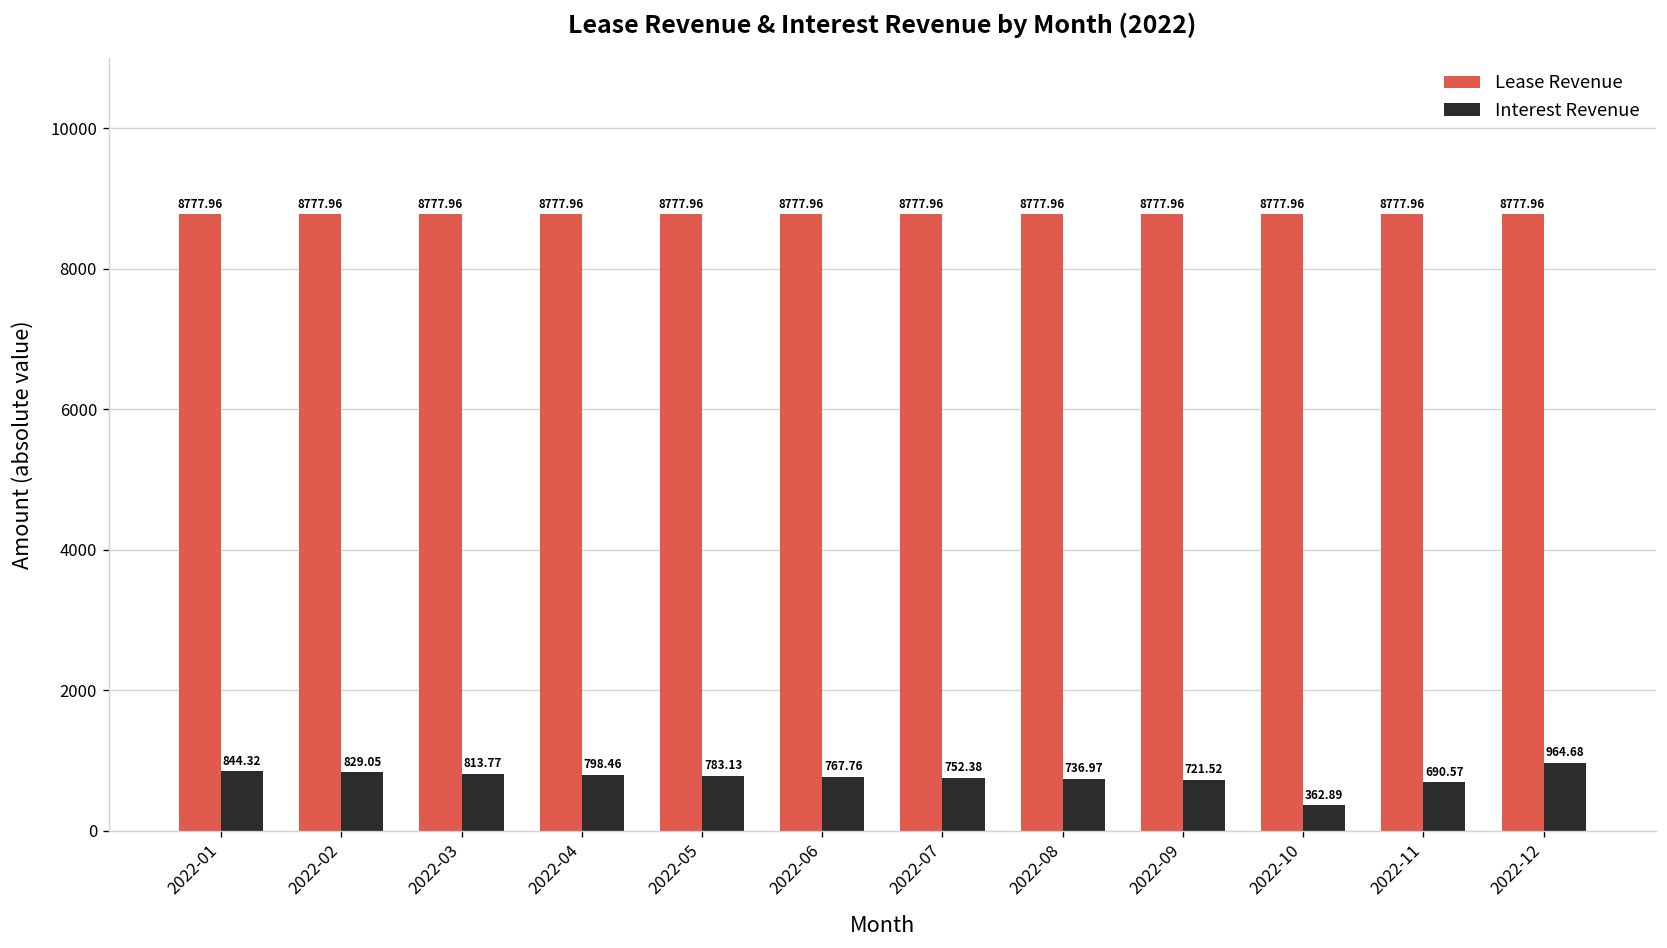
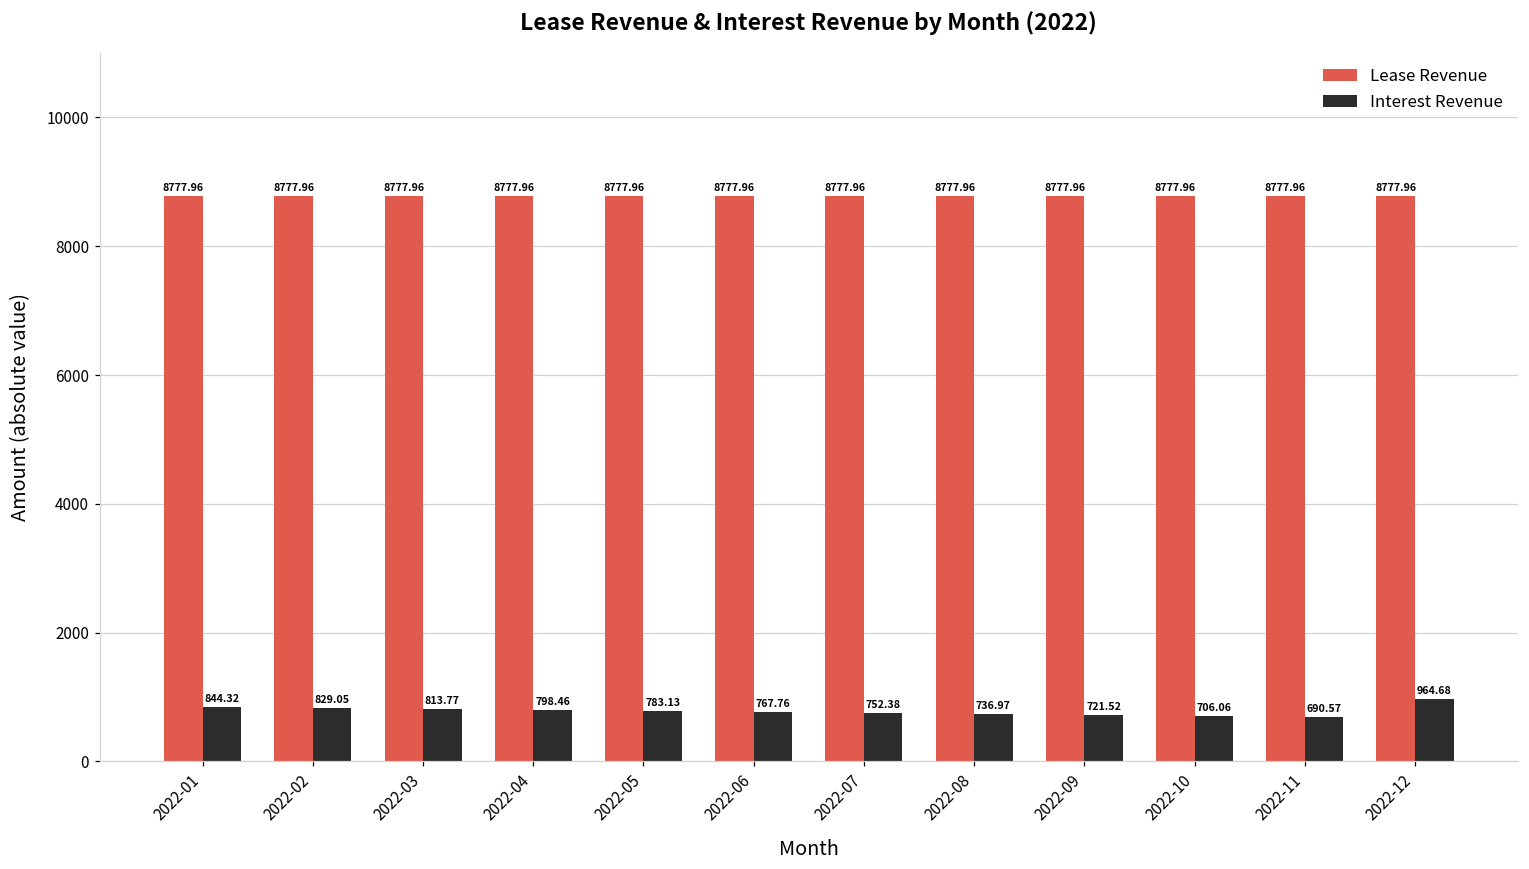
Interest Revenue, 2022-10: 362.89 -> 706.06
